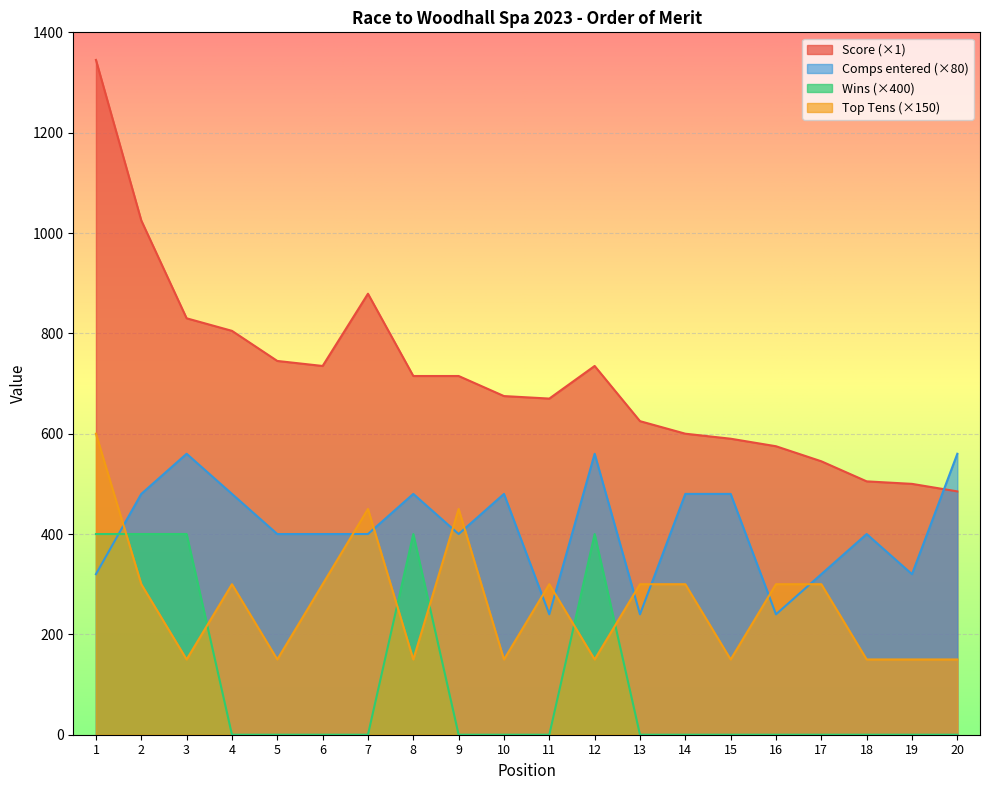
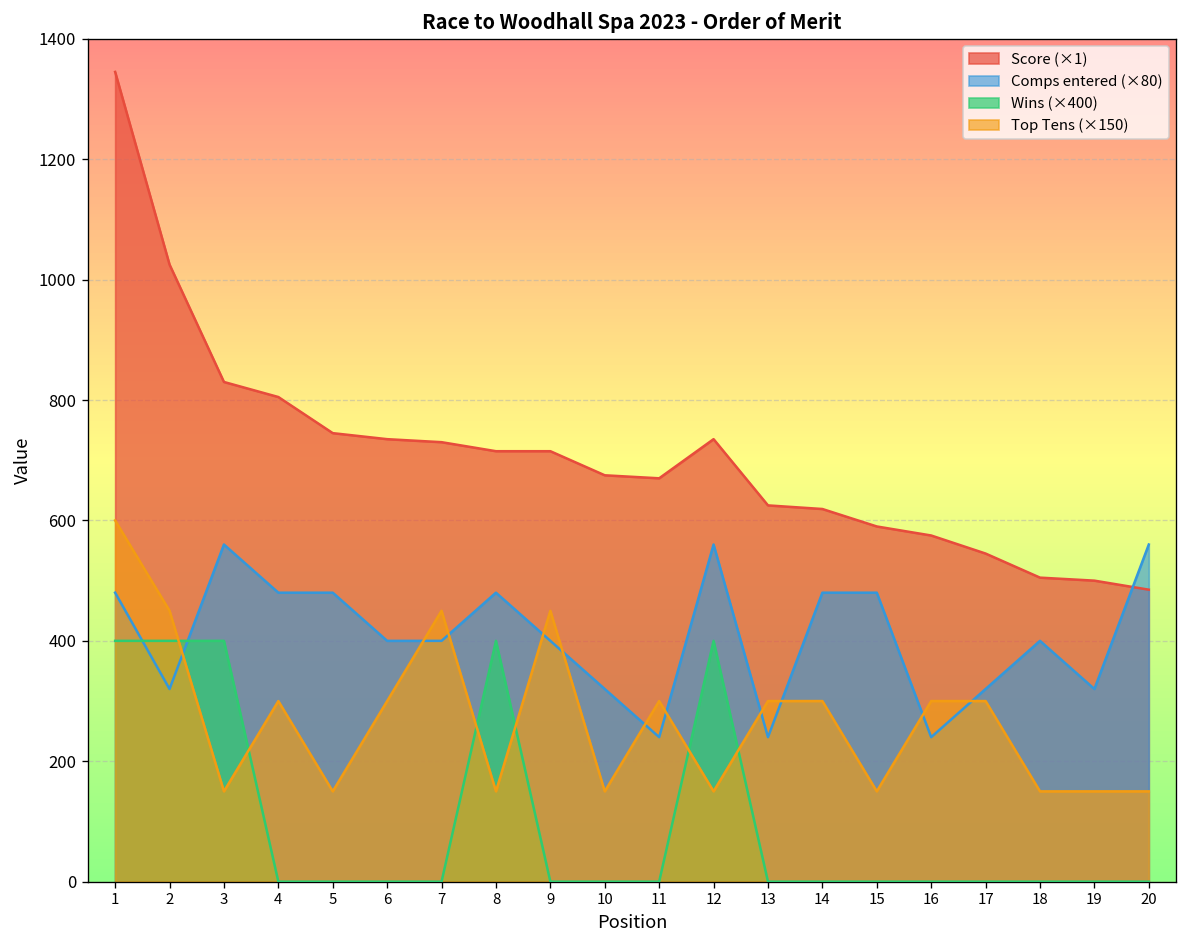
Comps entered (×80), 1: 320 -> 480
Comps entered (×80), 2: 480 -> 320
Top Tens (×150), 2: 300 -> 450
Comps entered (×80), 5: 400 -> 480
Score (×1), 7: 880 -> 730
Comps entered (×80), 10: 480 -> 320
Score (×1), 14: 600 -> 620
